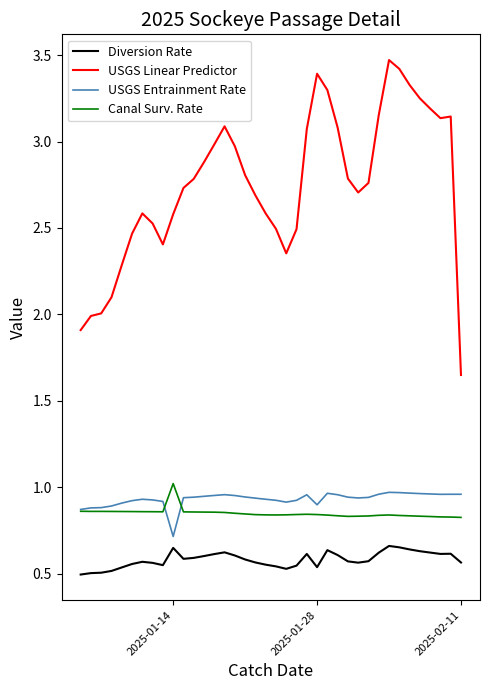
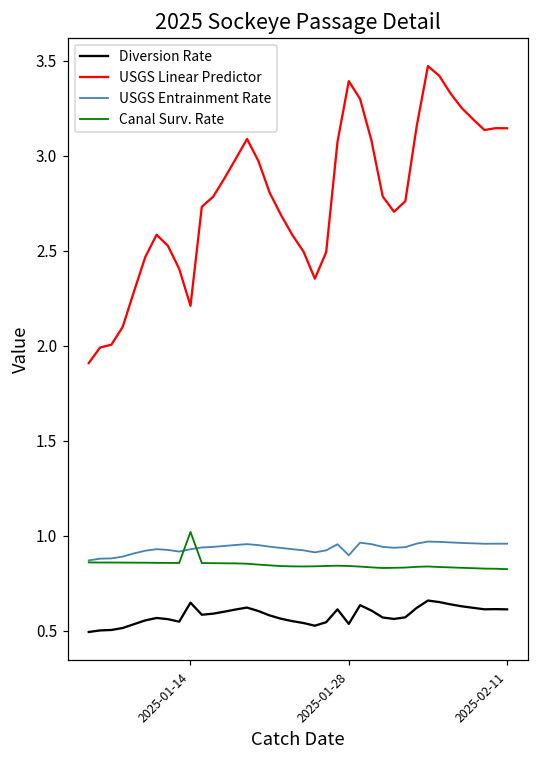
USGS Linear Predictor, 2025-01-14: 2.58 -> 2.21
USGS Entrainment Rate, 2025-01-14: 0.71 -> 0.93
Diversion Rate, 2025-02-11: 0.56 -> 0.61
USGS Linear Predictor, 2025-02-11: 1.65 -> 3.14
